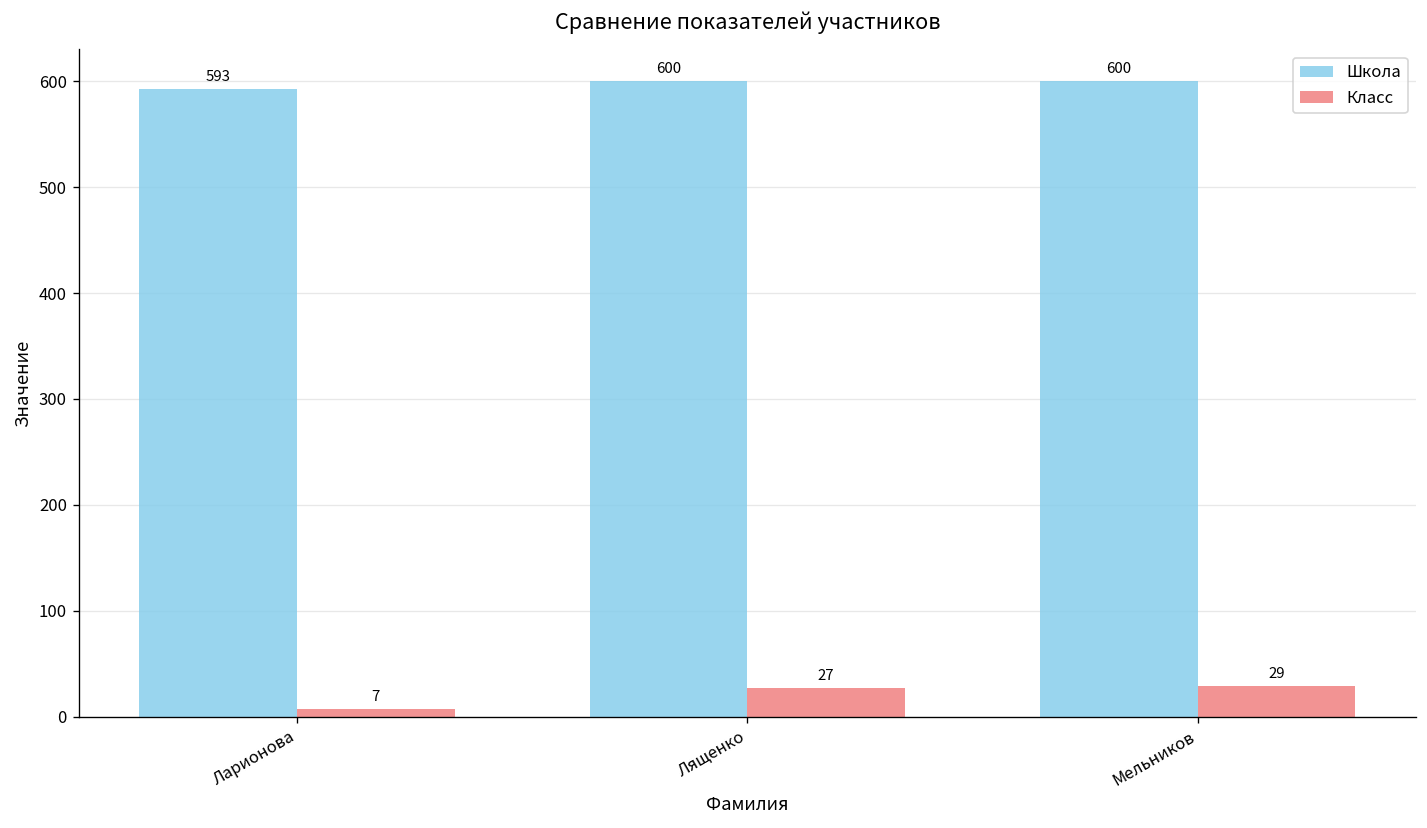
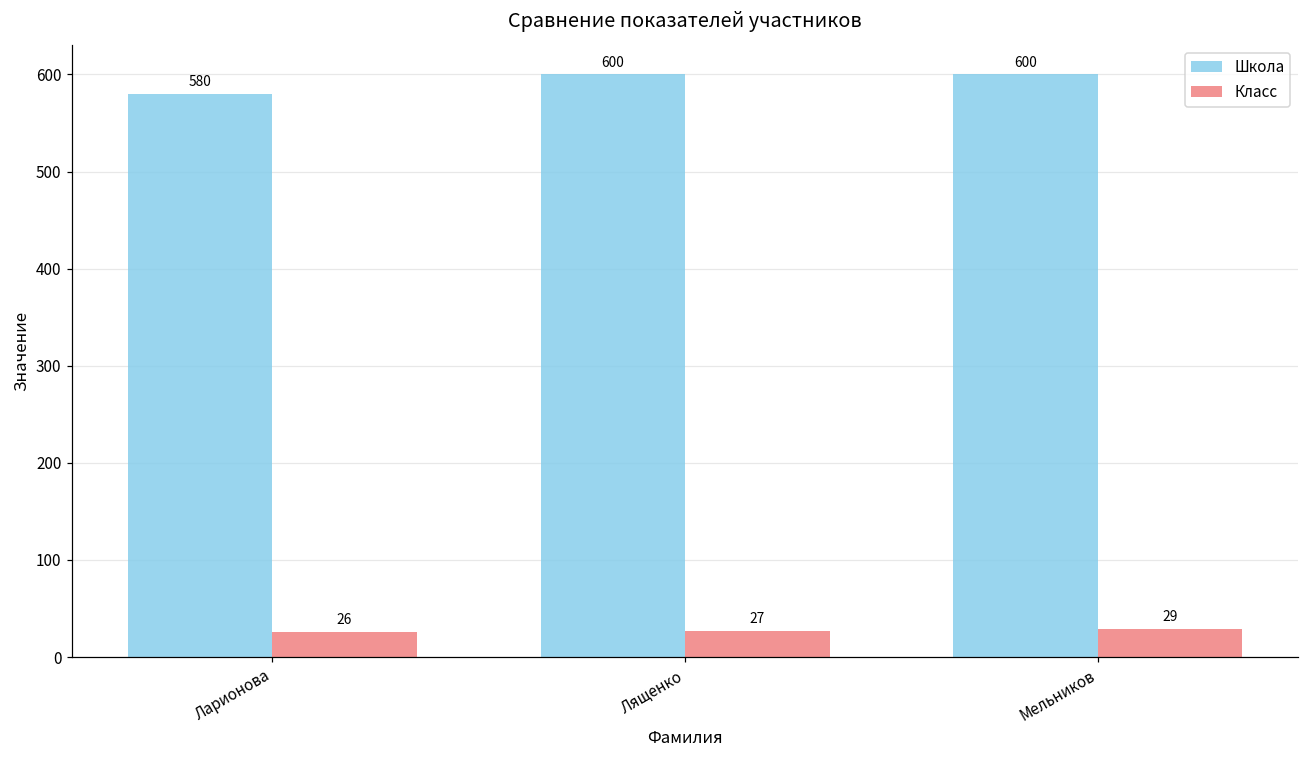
Школа, Ларионова: 593 -> 580
Класс, Ларионова: 7 -> 26
